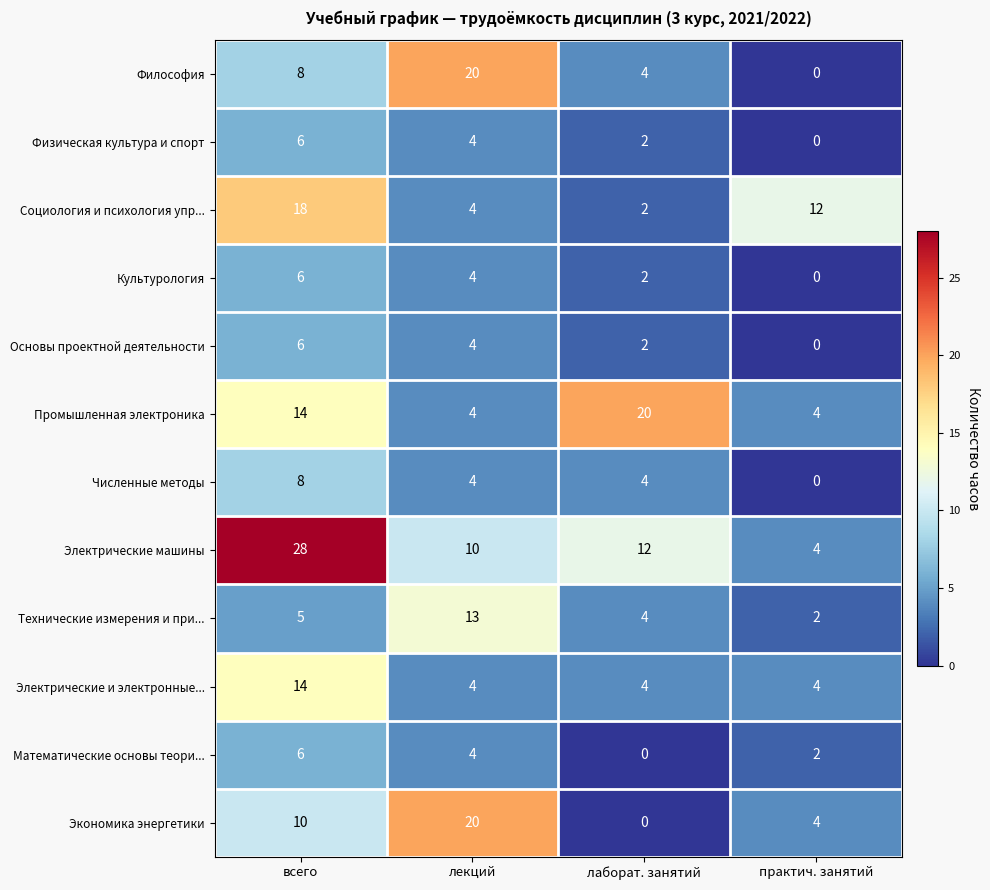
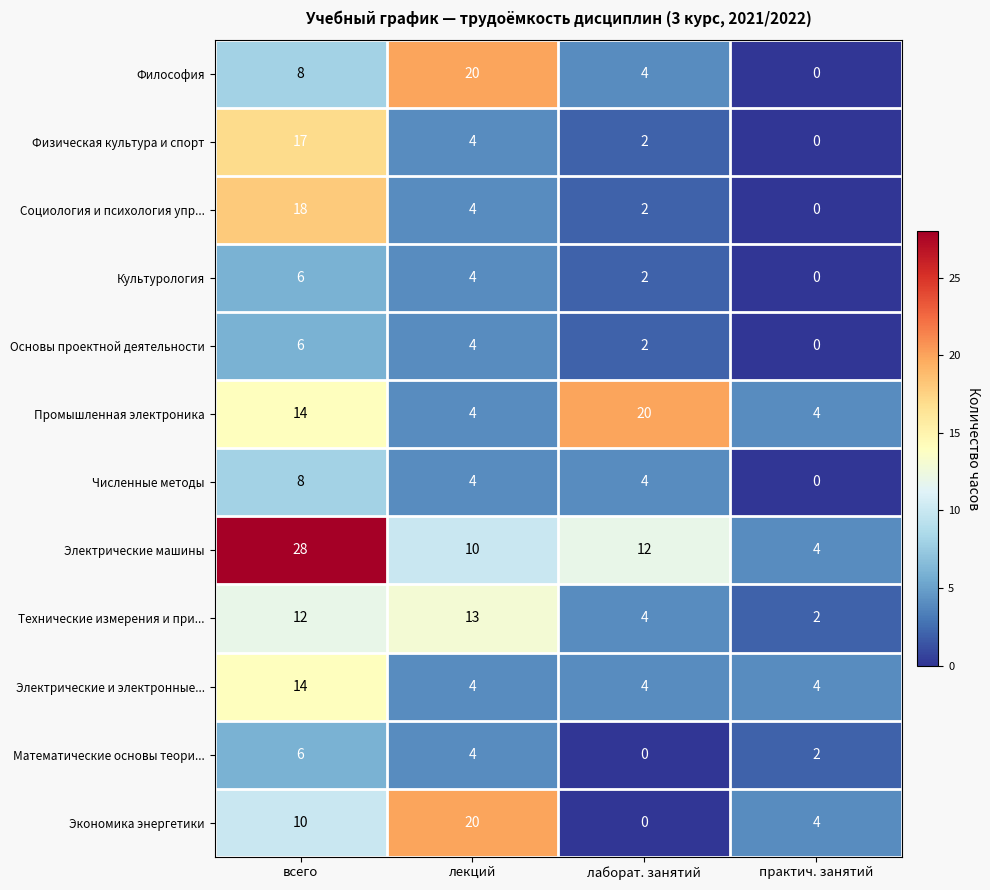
Физическая культура и спорт, всего: 6 -> 17
Социология и психология упр..., практич. занятий: 12 -> 0
Технические измерения и при..., всего: 5 -> 12
